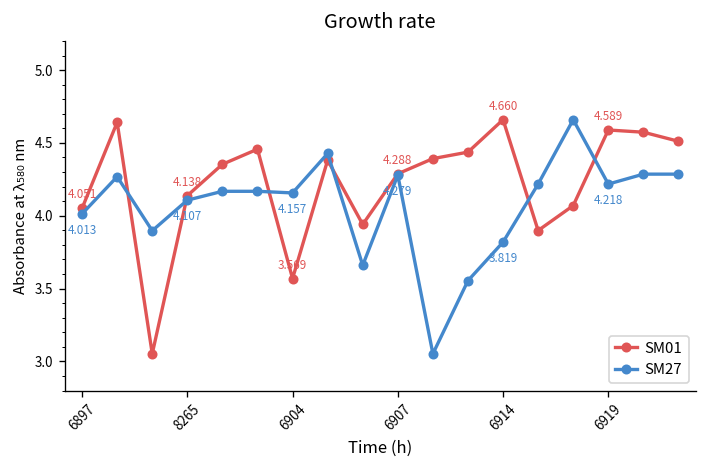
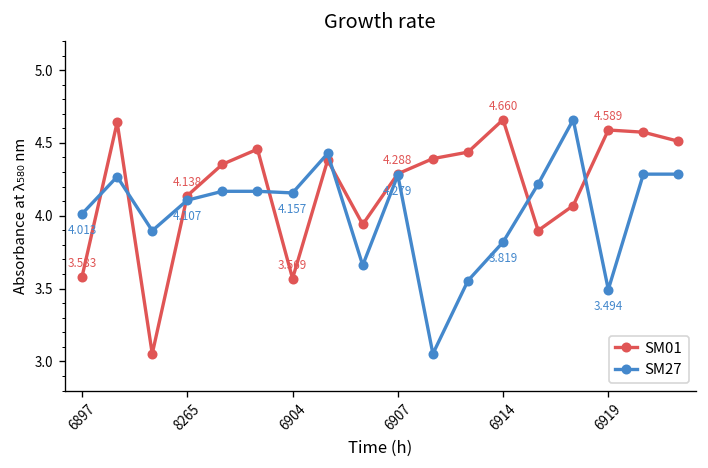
SM01, 6897: 4.051 -> 3.583
SM27, 6919: 4.218 -> 3.494
